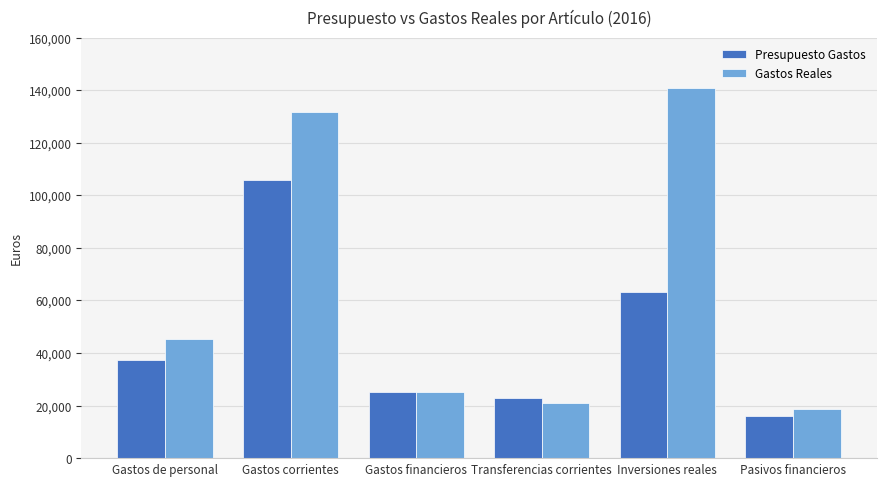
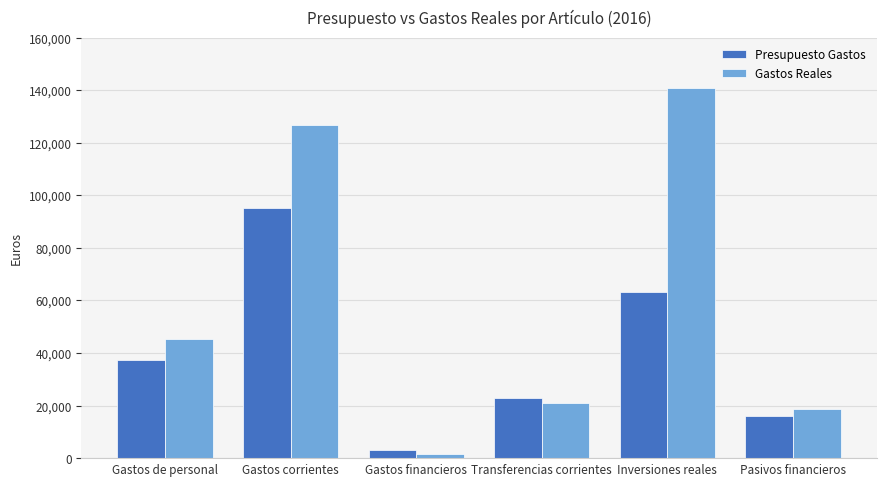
Presupuesto Gastos, Gastos corrientes: 106,000 -> 95,000
Gastos Reales, Gastos corrientes: 132,000 -> 127,000
Presupuesto Gastos, Gastos financieros: 25,000 -> 3,000
Gastos Reales, Gastos financieros: 25,000 -> 1,000
